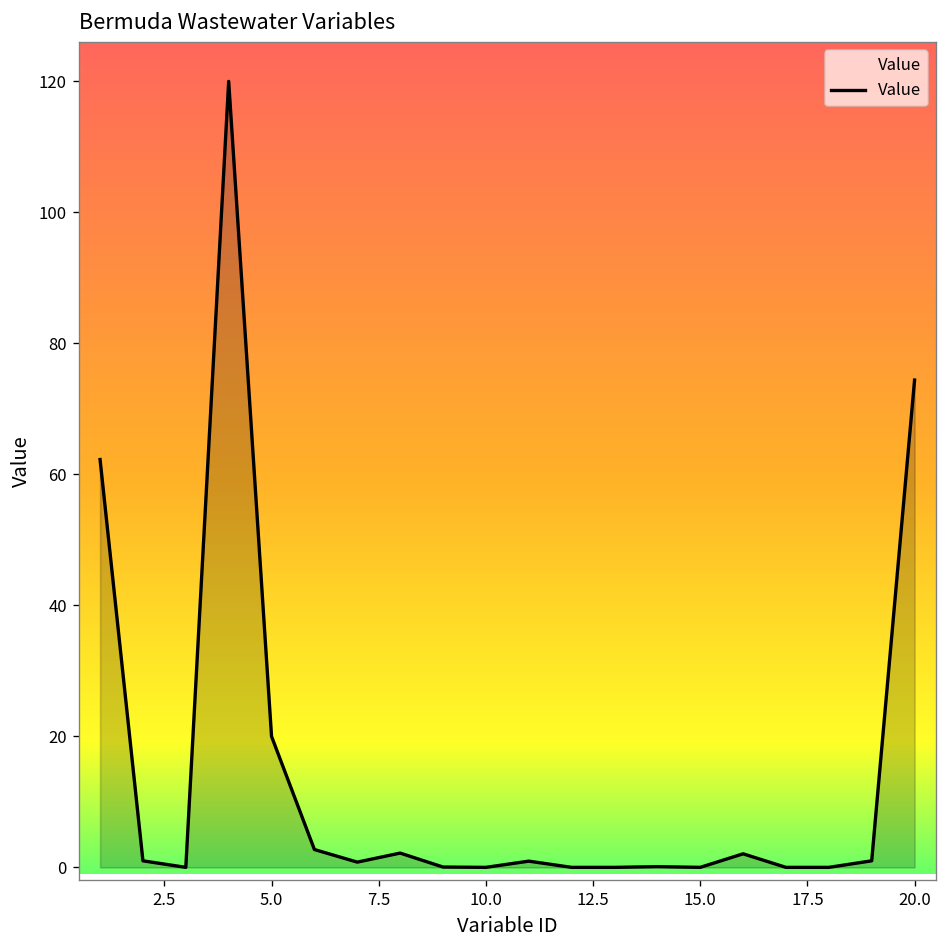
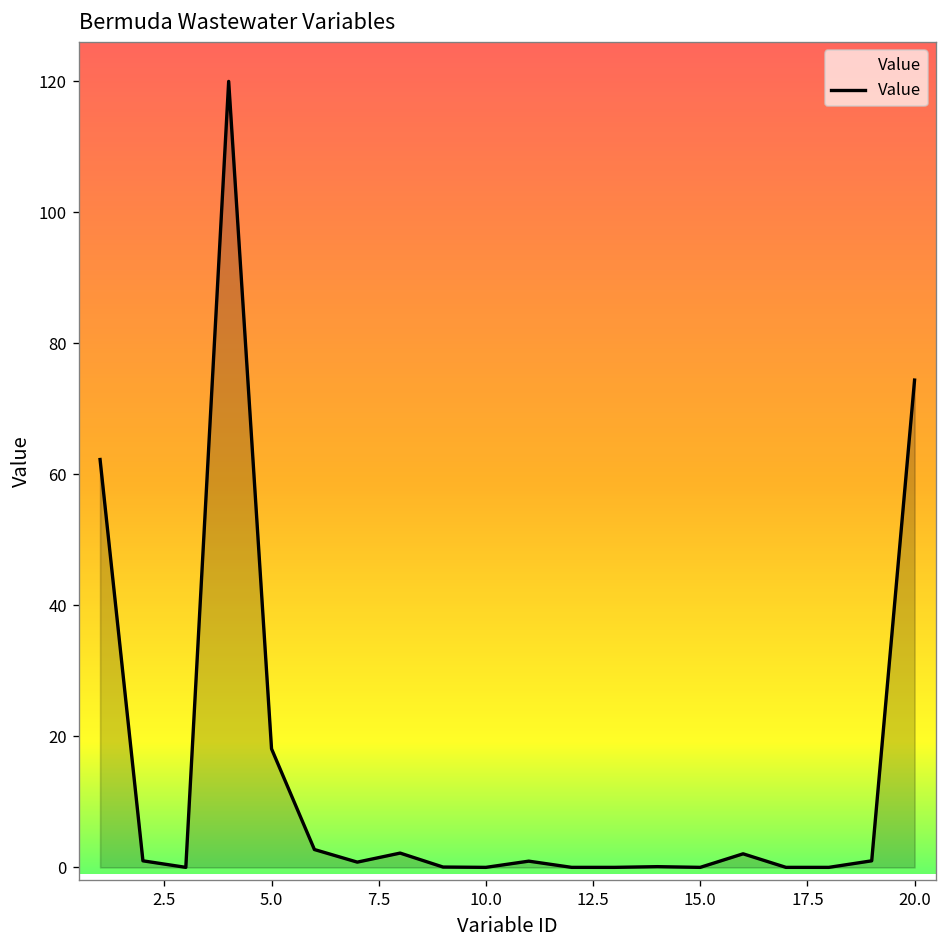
5.0: 20 -> 18
